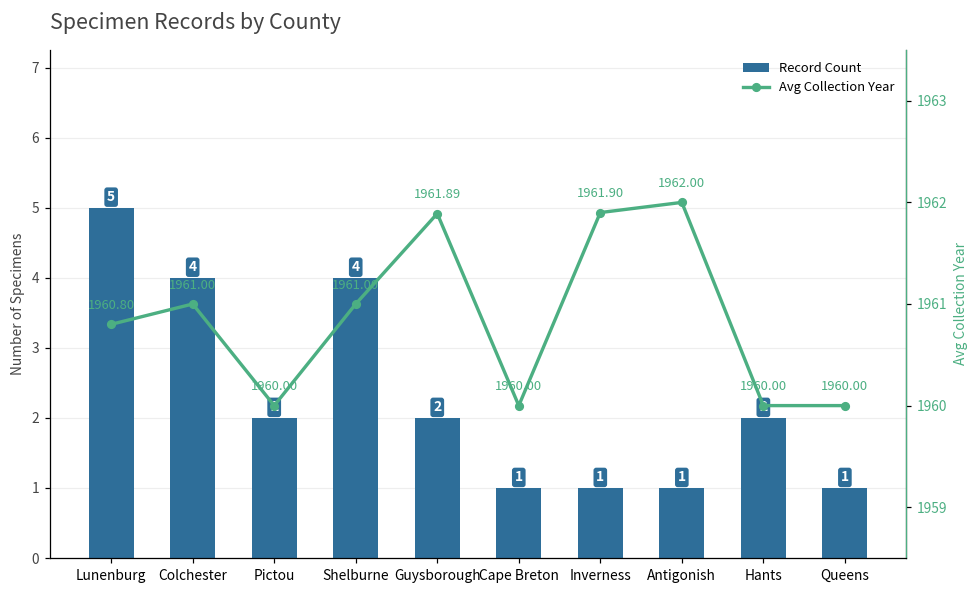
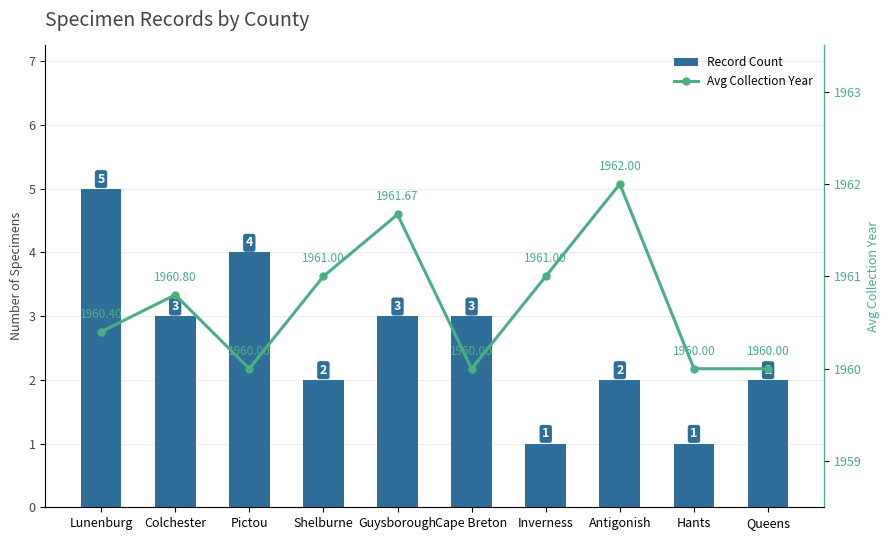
Record Count, Colchester: 4 -> 3
Record Count, Pictou: 2 -> 4
Record Count, Shelburne: 4 -> 2
Record Count, Guysborough: 2 -> 3
Record Count, Cape Breton: 1 -> 3
Record Count, Antigonish: 1 -> 2
Record Count, Hants: 2 -> 1
Record Count, Queens: 1 -> 2
Avg Collection Year, Lunenburg: 1960.80 -> 1960.40
Avg Collection Year, Colchester: 1961.00 -> 1960.80
Avg Collection Year, Guysborough: 1961.89 -> 1961.67
Avg Collection Year, Inverness: 1961.90 -> 1961.00
